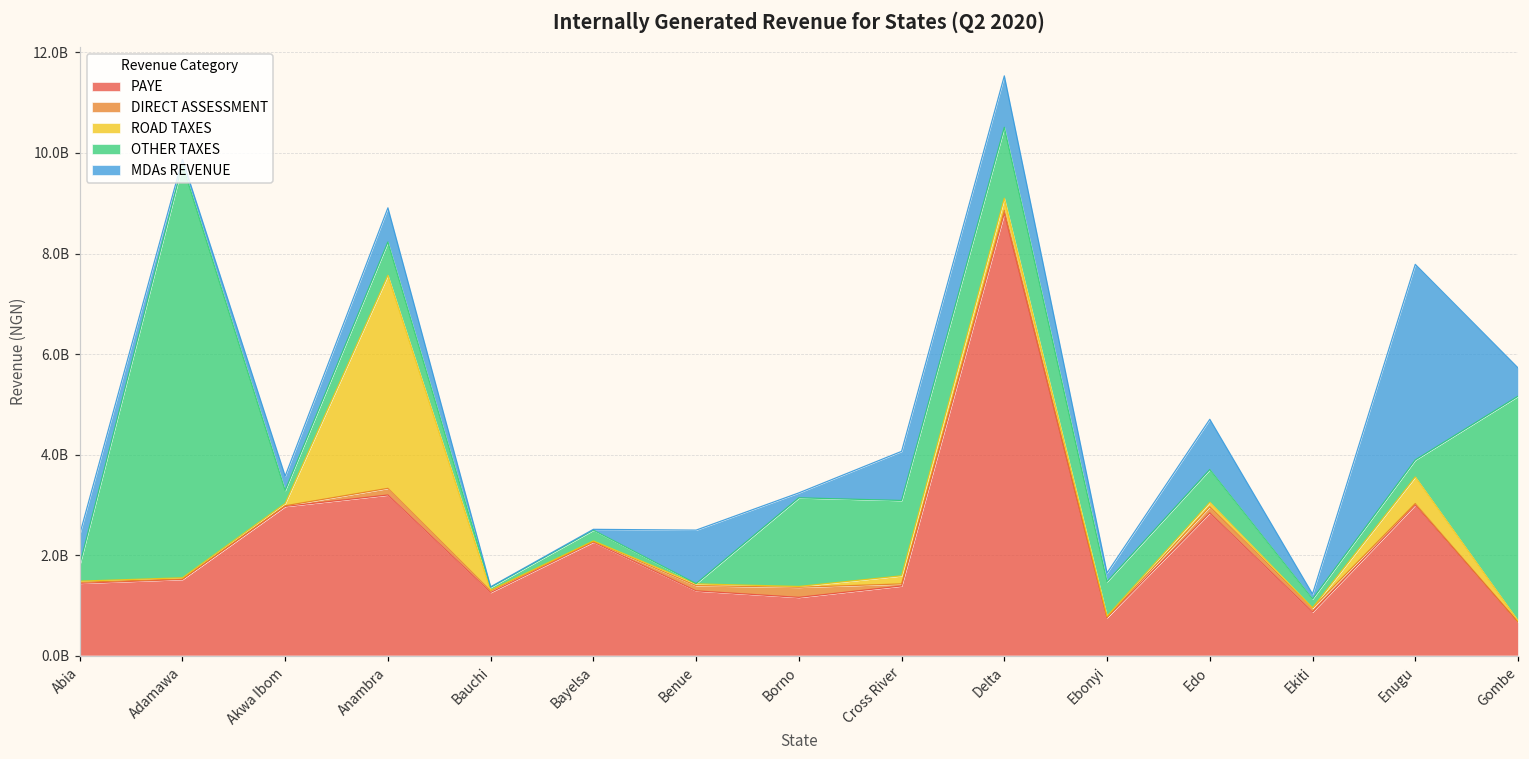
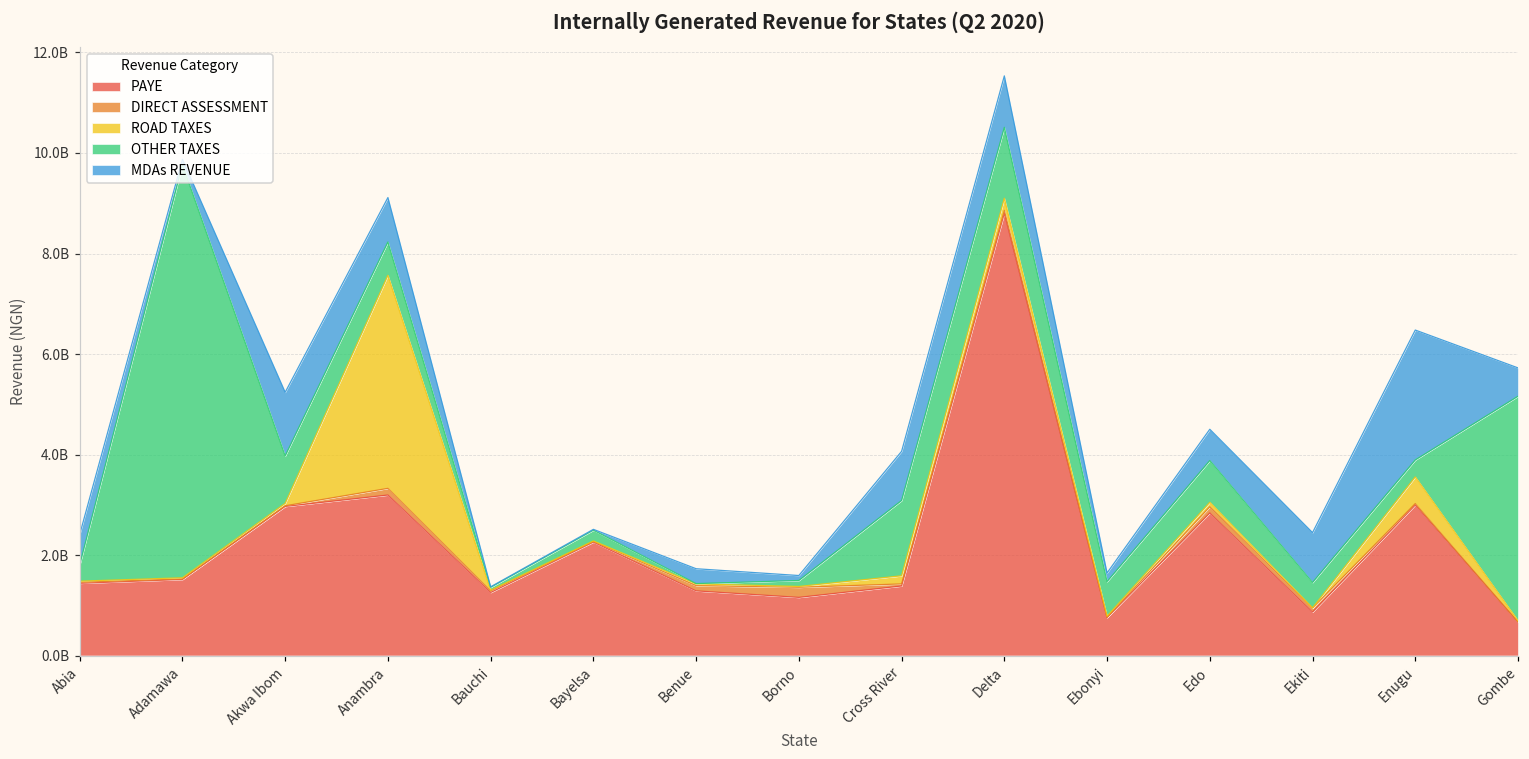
OTHER TAXES, Akwa Ibom: 300000000 -> 900000000
MDAs REVENUE, Akwa Ibom: 300000000 -> 1300000000
MDAs REVENUE, Anambra: 700000000 -> 900000000
MDAs REVENUE, Benue: 1100000000 -> 300000000
OTHER TAXES, Borno: 1800000000 -> 100000000
OTHER TAXES, Edo: 700000000 -> 800000000
MDAs REVENUE, Edo: 1000000000 -> 600000000
OTHER TAXES, Ekiti: 200000000 -> 500000000
MDAs REVENUE, Ekiti: 100000000 -> 1000000000
MDAs REVENUE, Enugu: 3900000000 -> 2600000000
